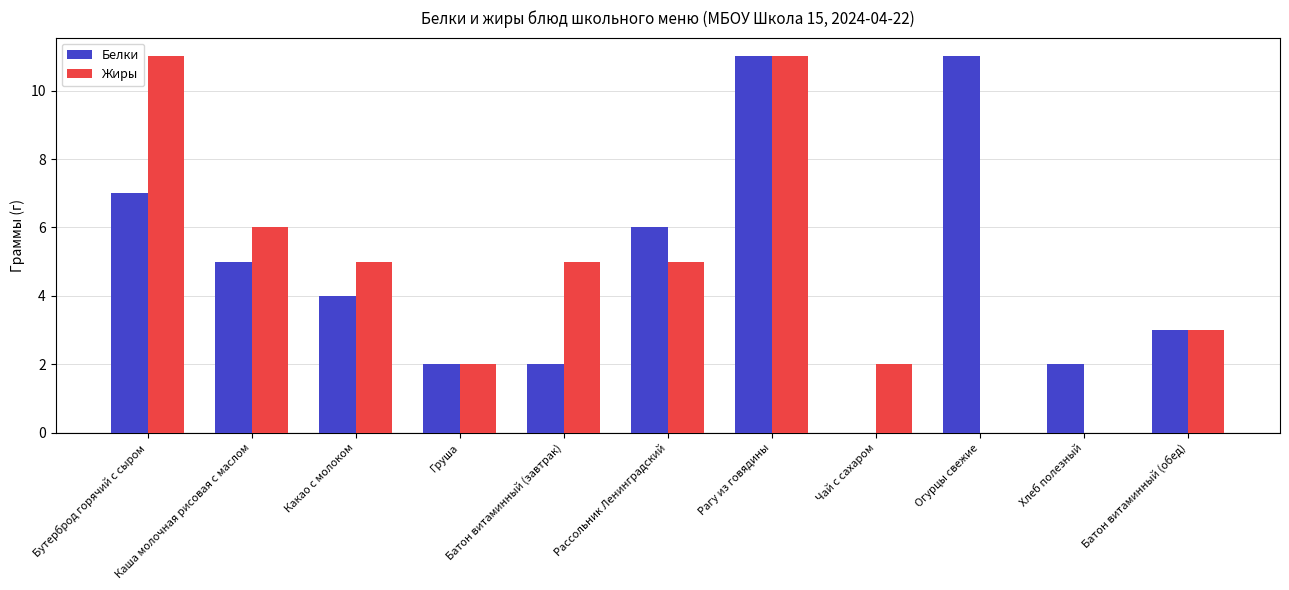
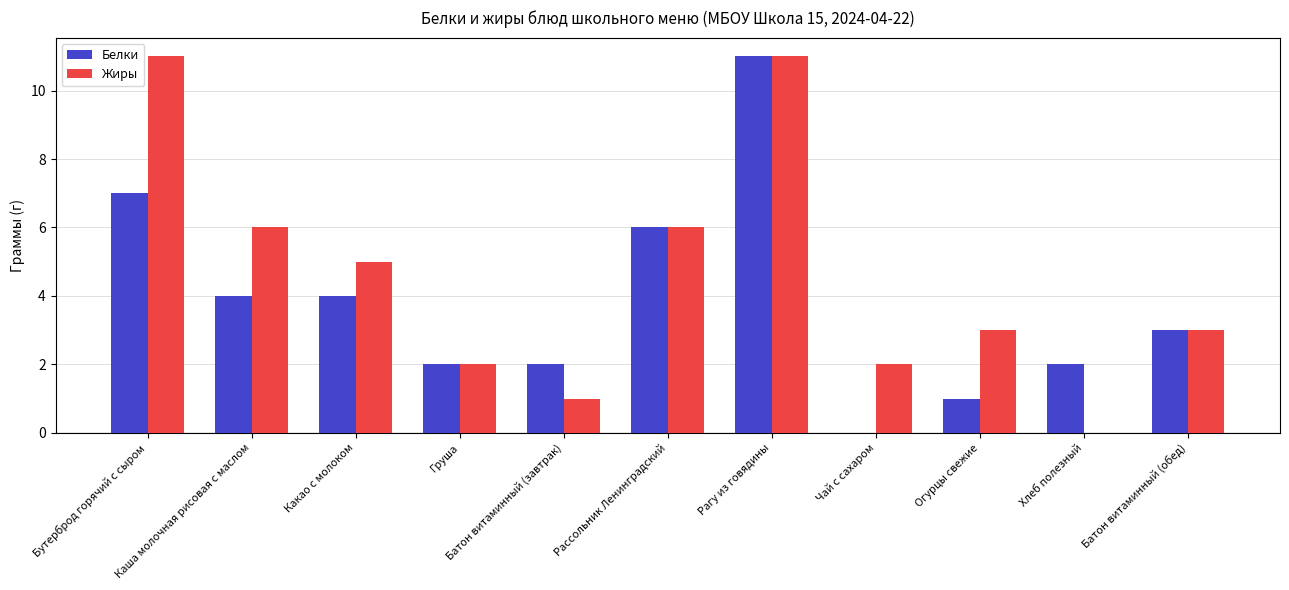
Белки, Каша молочная рисовая с маслом: 5 -> 4
Жиры, Батон витаминный (завтрак): 5 -> 1
Жиры, Рассольник Ленинградский: 5 -> 6
Белки, Огурцы свежие: 11 -> 1
Жиры, Огурцы свежие: 0 -> 3
